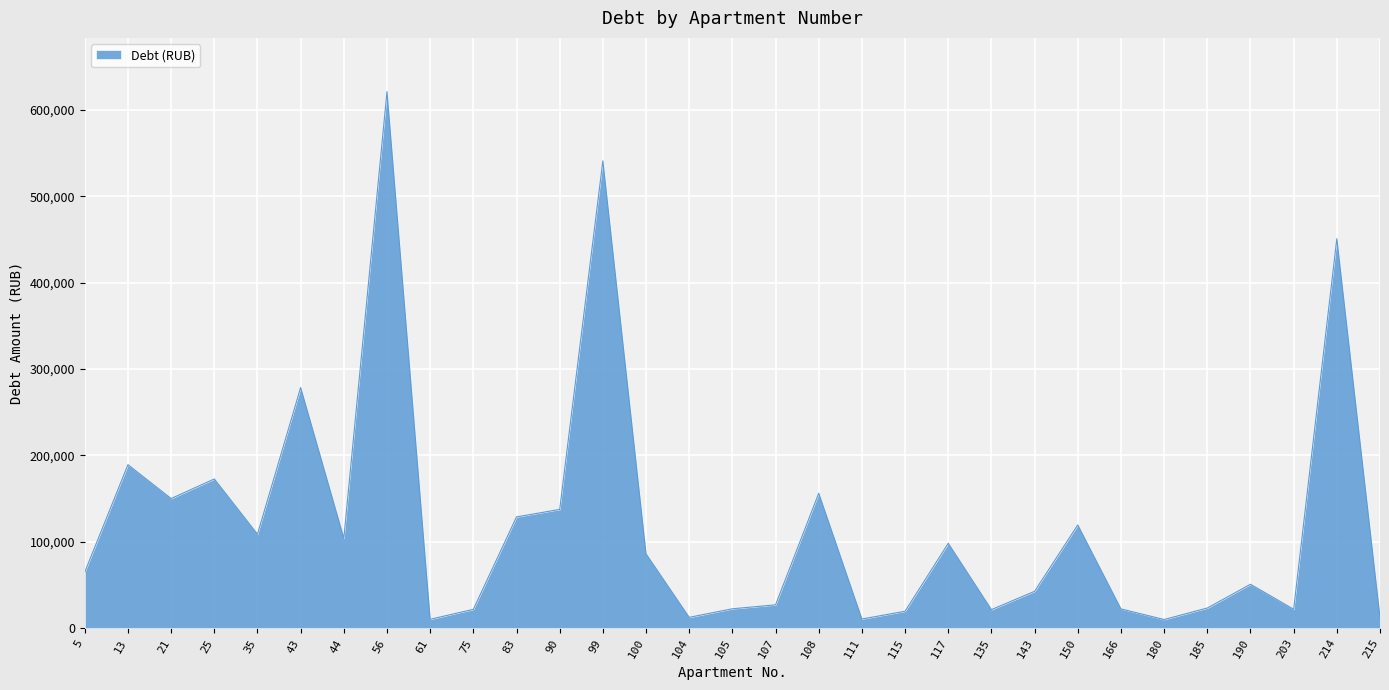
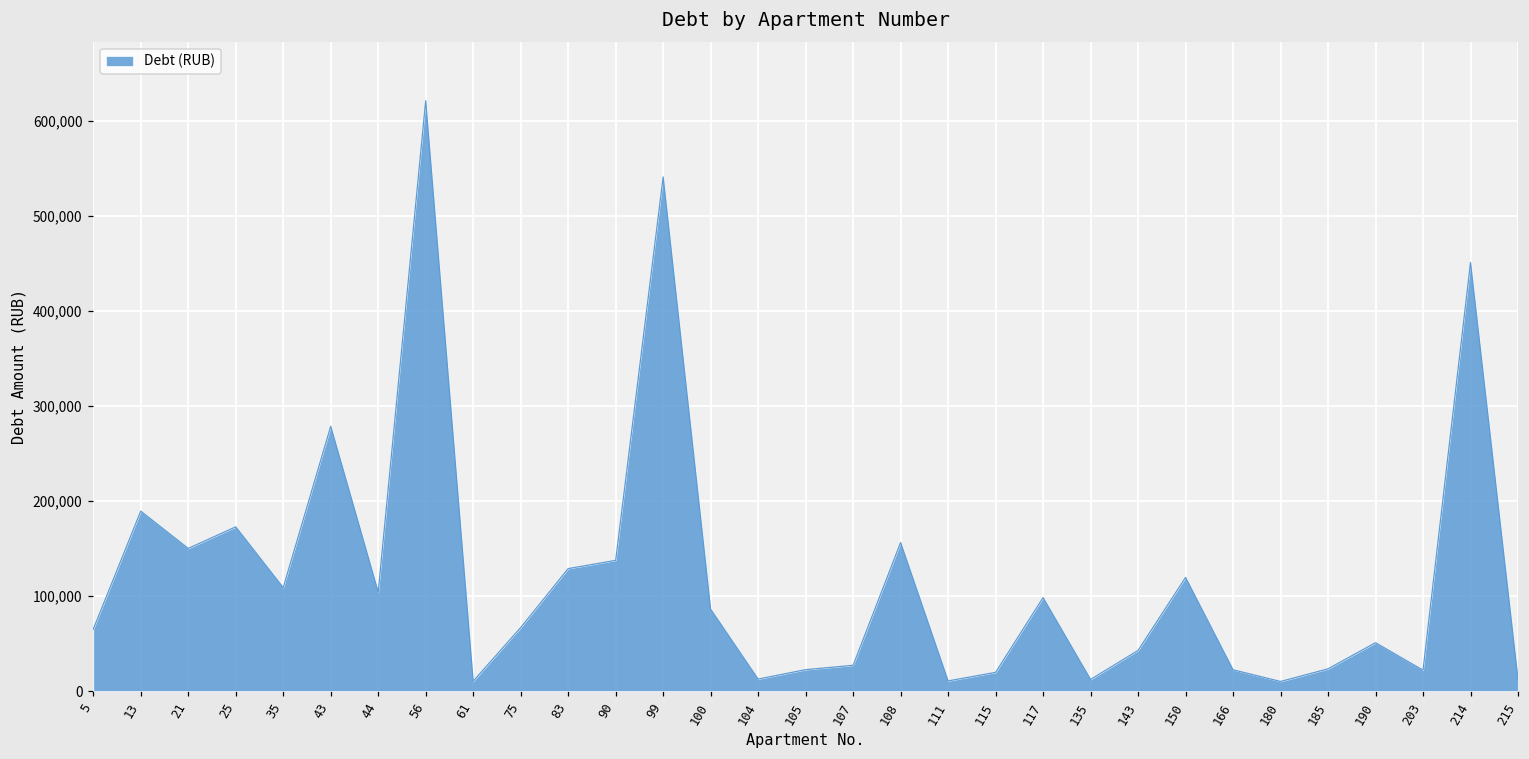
75: 20,000 -> 70,000
135: 20,000 -> 10,000
